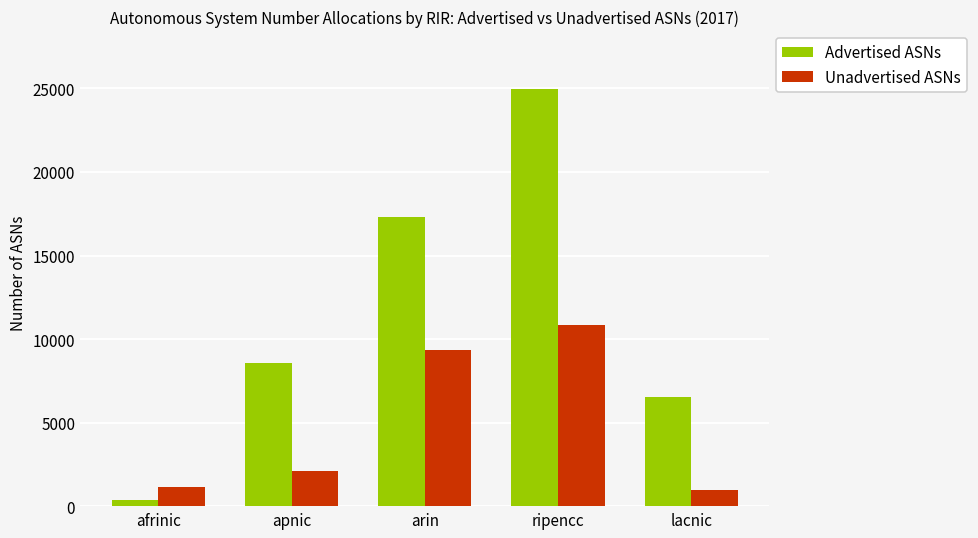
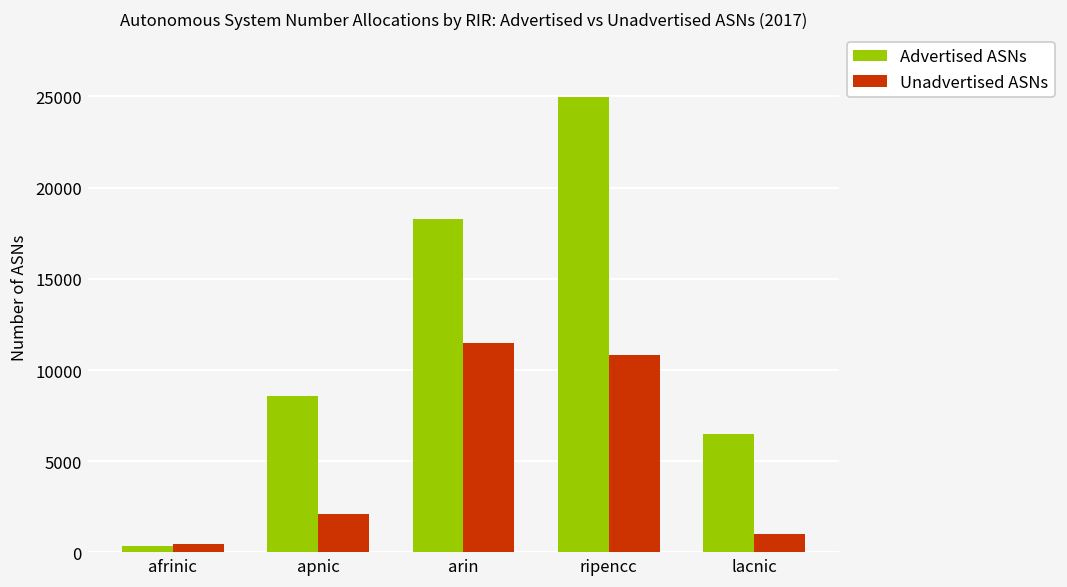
Unadvertised ASNs, afrinic: 1100 -> 400
Advertised ASNs, arin: 17300 -> 18300
Unadvertised ASNs, arin: 9300 -> 11500
